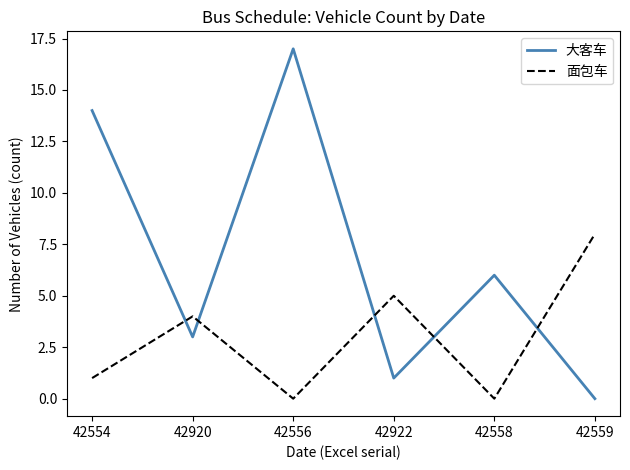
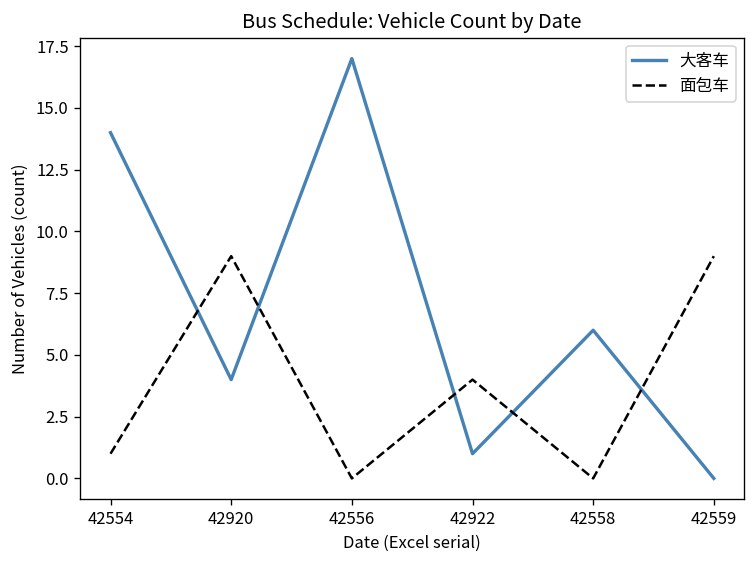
大客车, 42920: 3 -> 4
面包车, 42920: 4 -> 9
面包车, 42922: 5 -> 4
面包车, 42559: 8 -> 9
